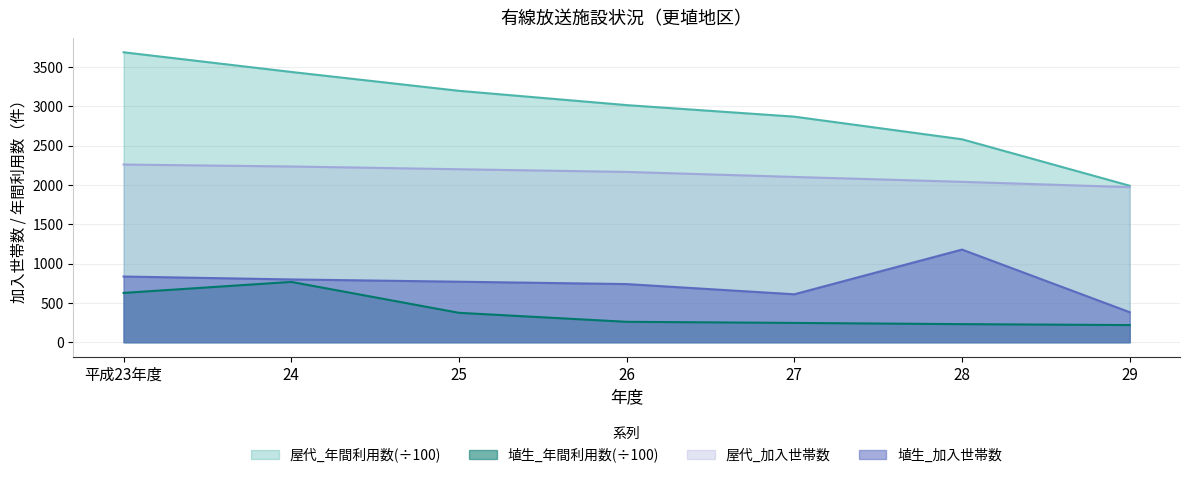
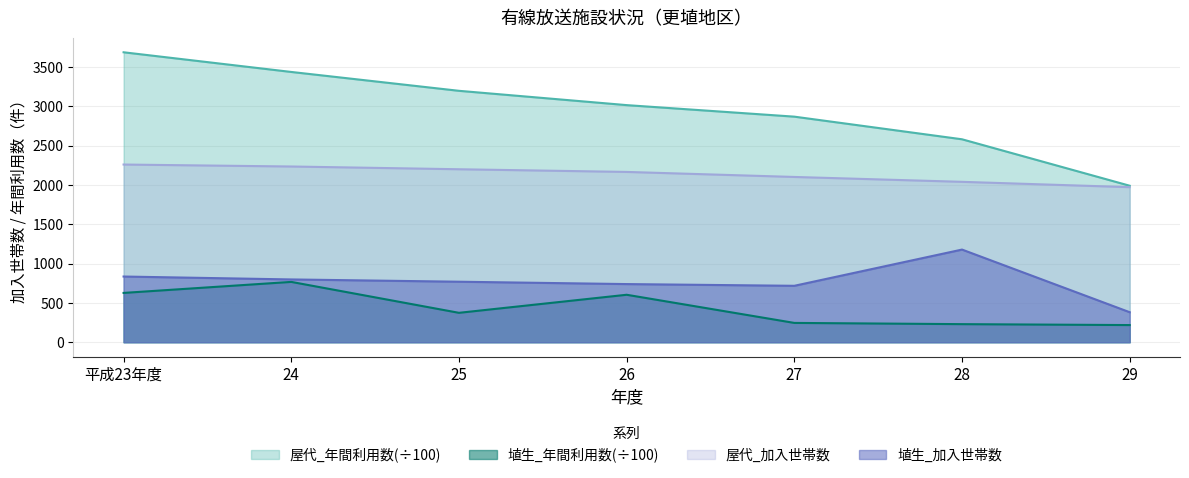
埴生_年間利用数(÷100), 26: 300 -> 600
埴生_加入世帯数, 27: 600 -> 700
